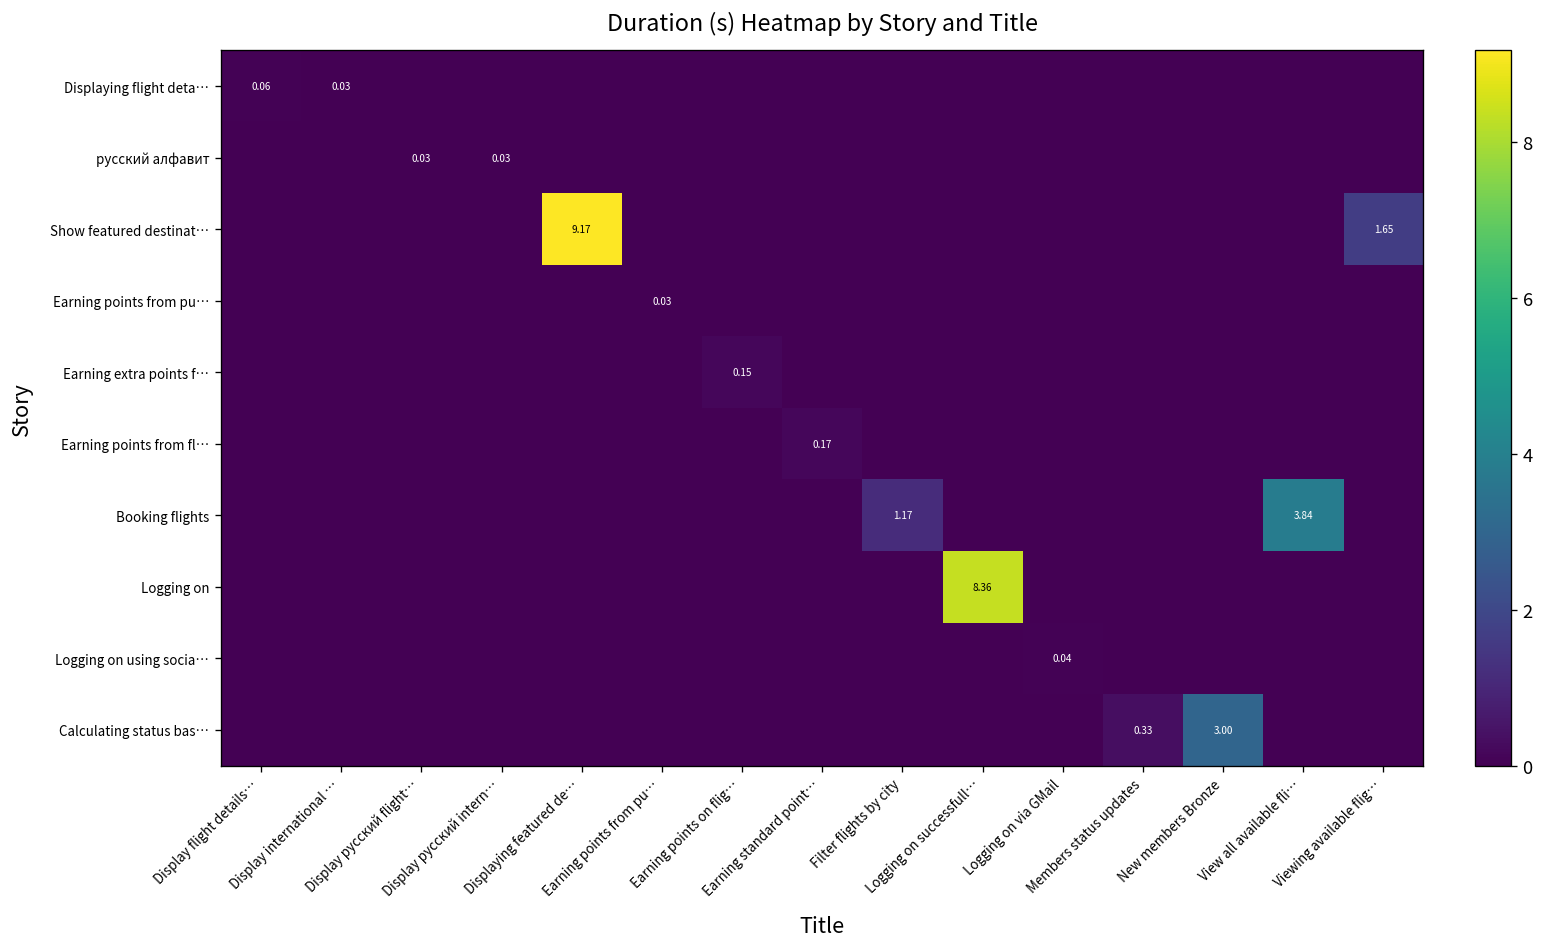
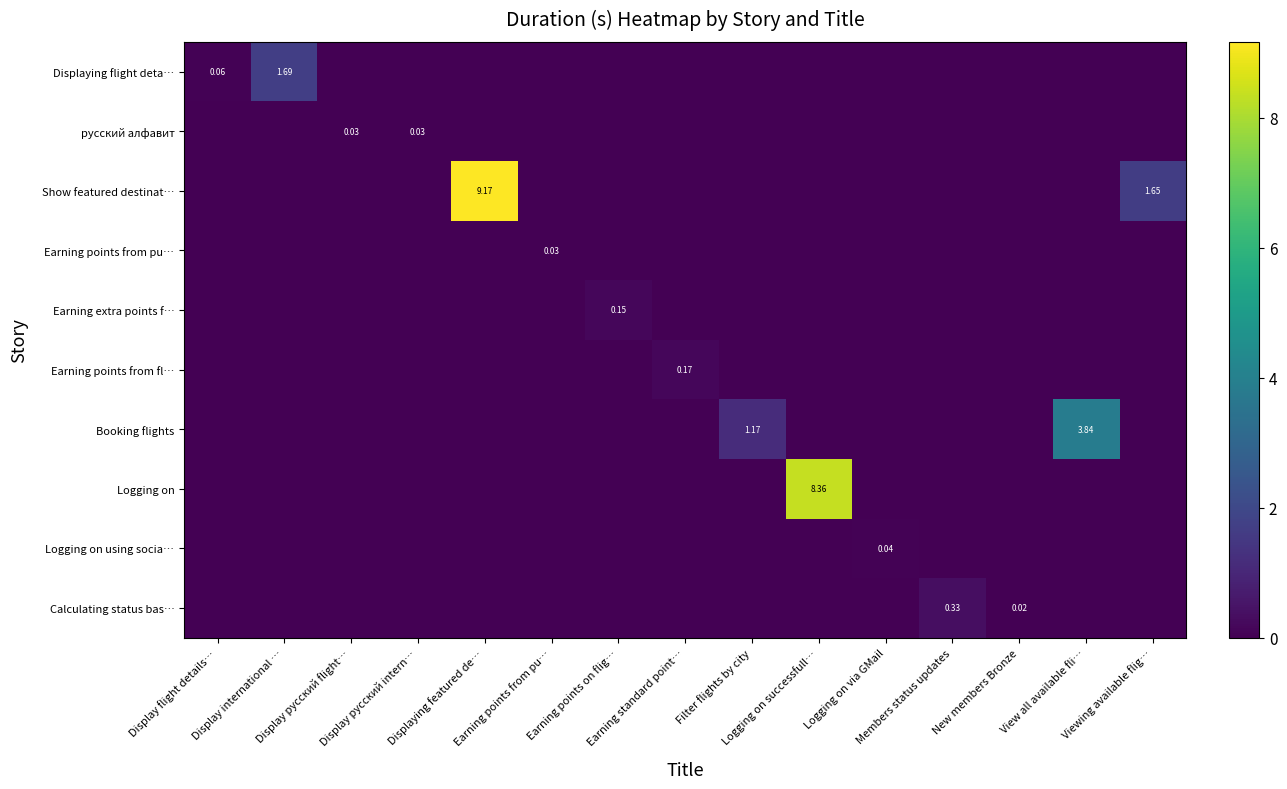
Displaying flight deta…, Display international …: 0.03 -> 1.69
Calculating status bas…, New members Bronze: 3.00 -> 0.02
